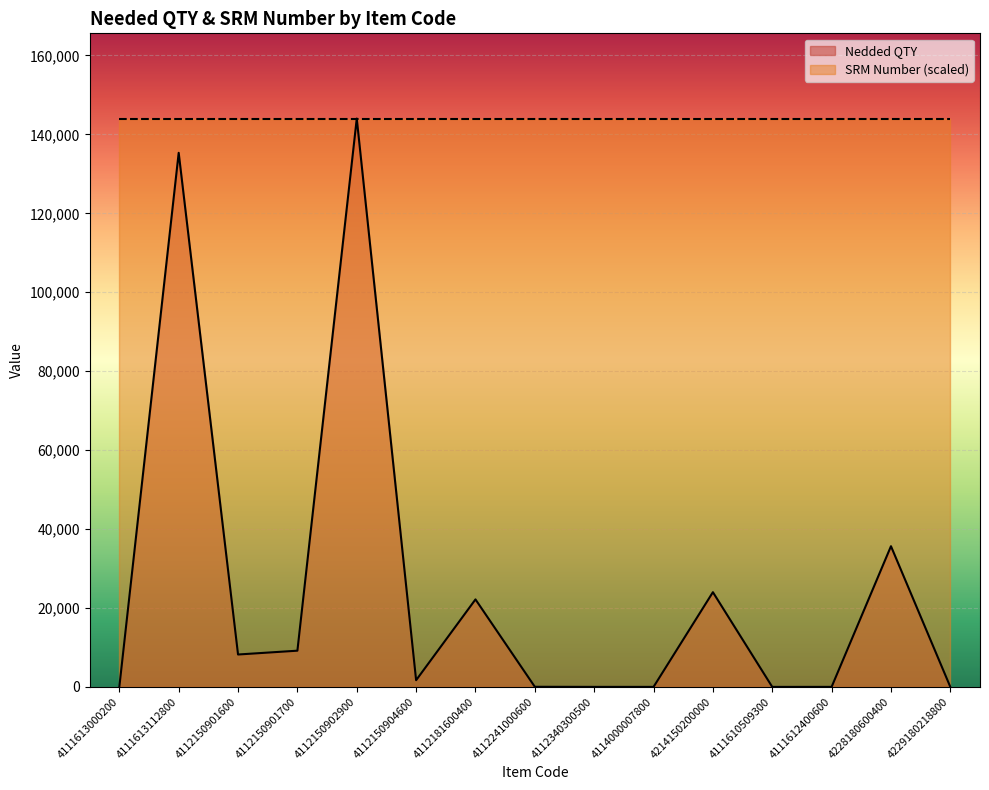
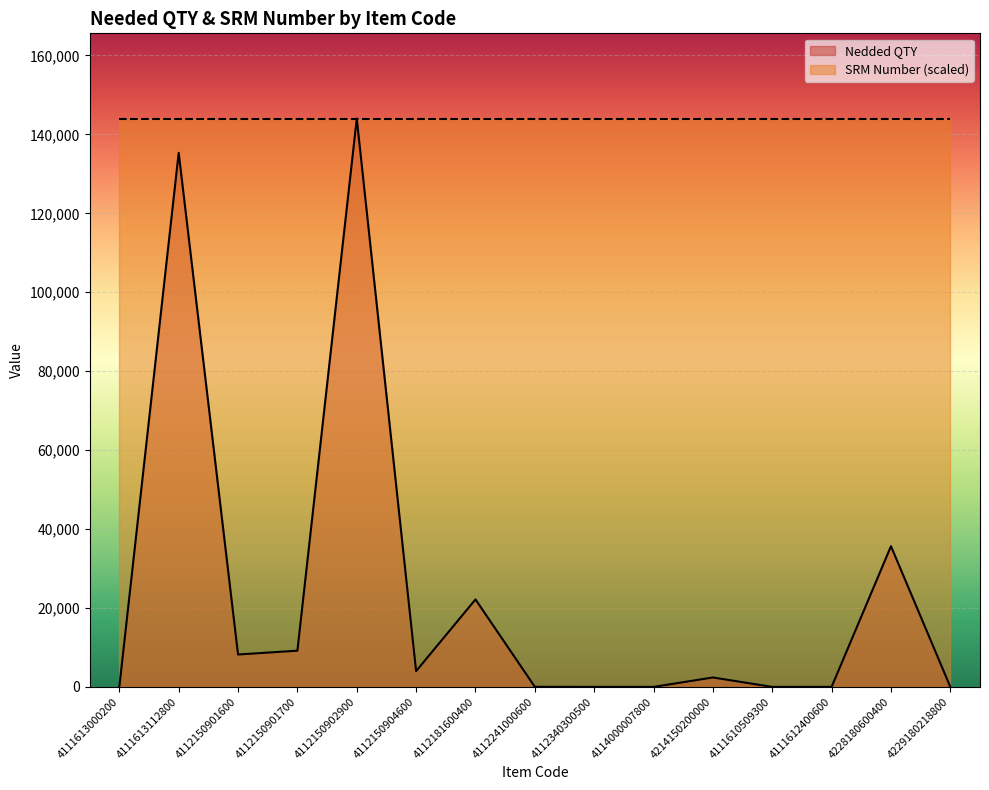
Nedded QTY, 4112150904600: 2,000 -> 4,000
Nedded QTY, 4214150200000: 24,000 -> 2,000
